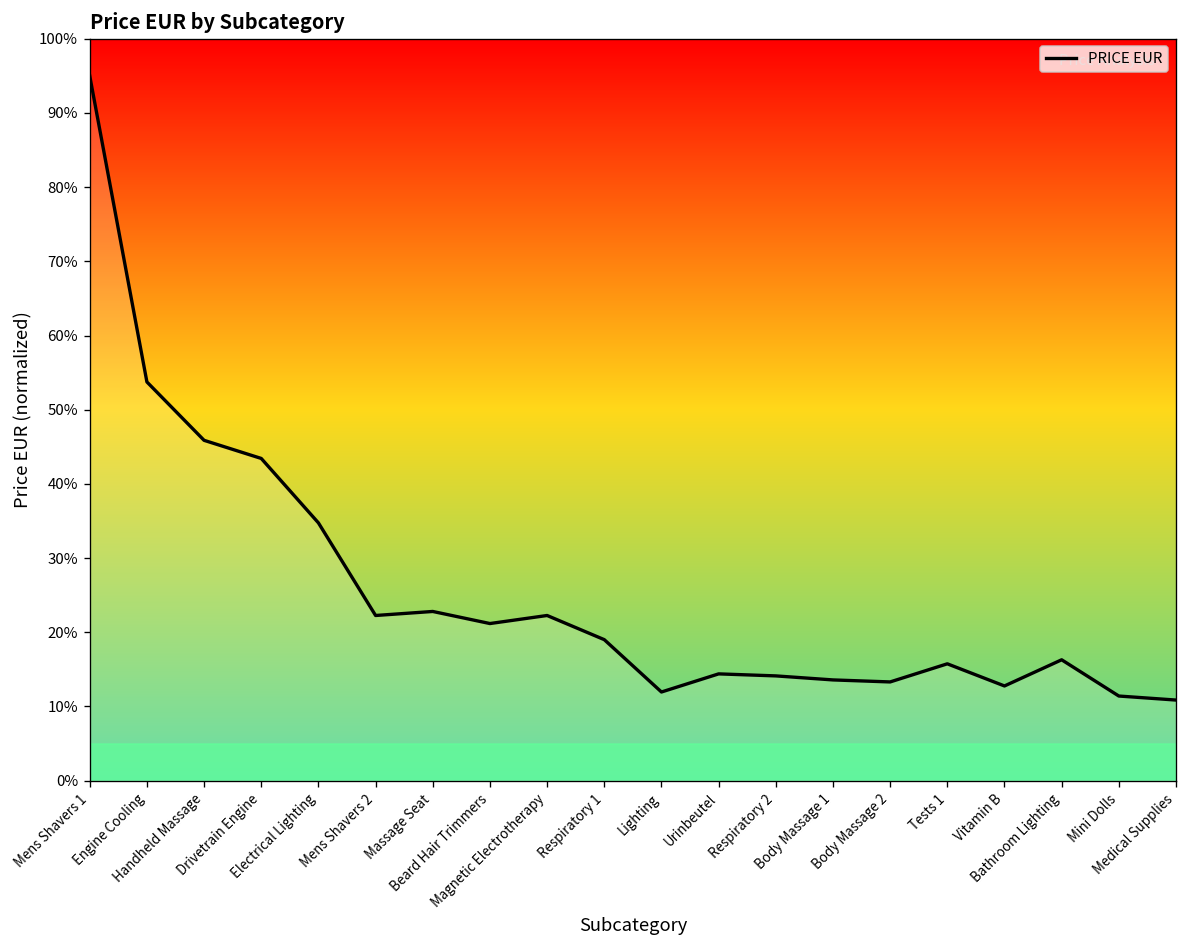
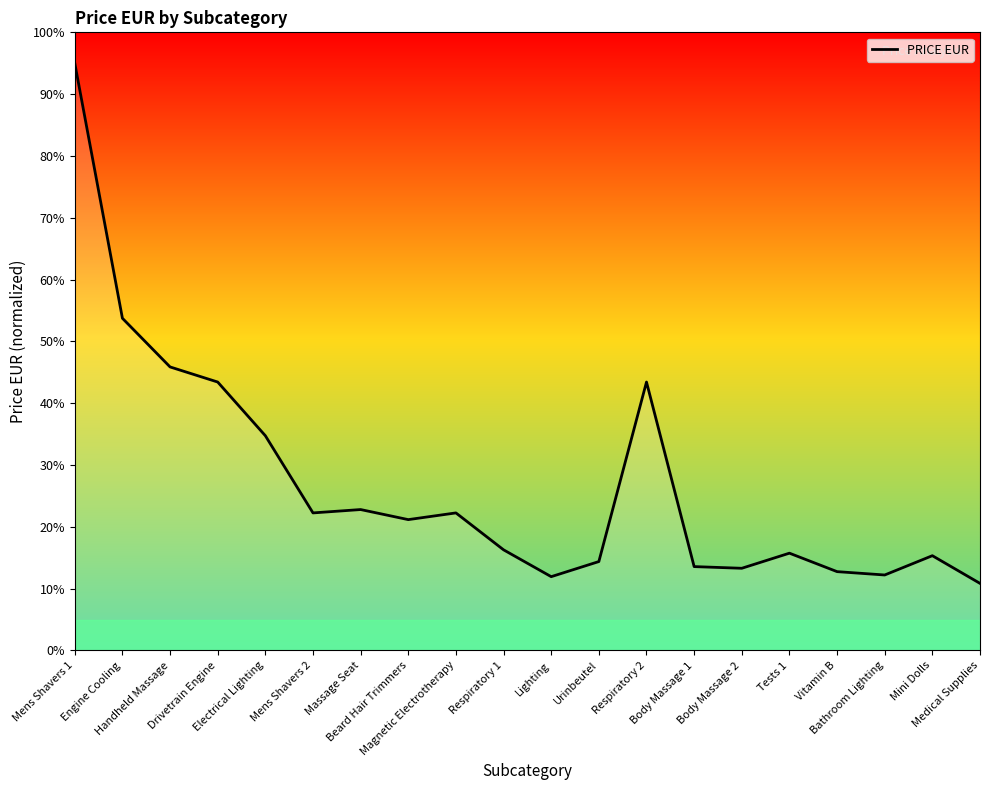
Respiratory 1: 19% -> 16%
Respiratory 2: 14% -> 43%
Bathroom Lighting: 16% -> 12%
Mini Dolls: 11% -> 15%
